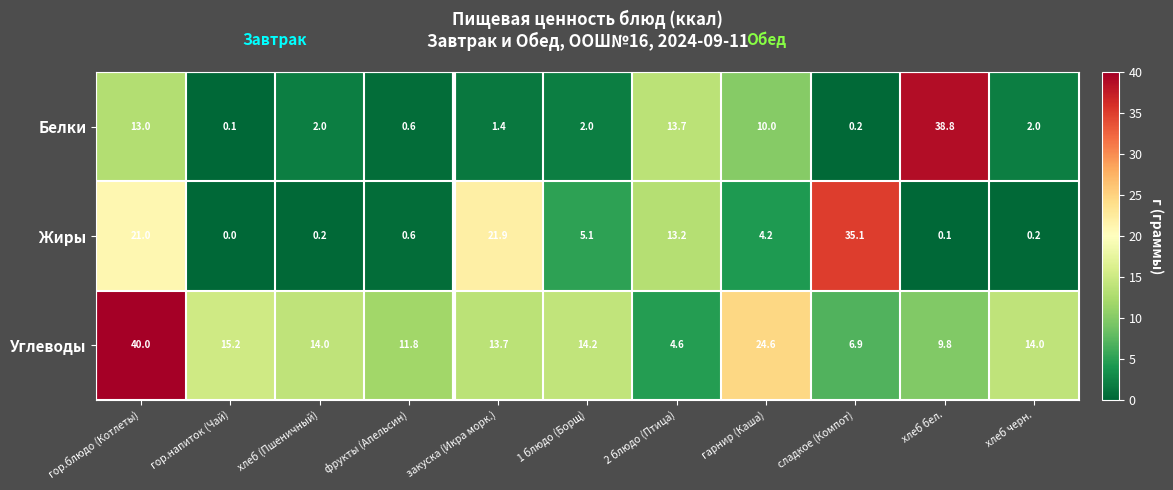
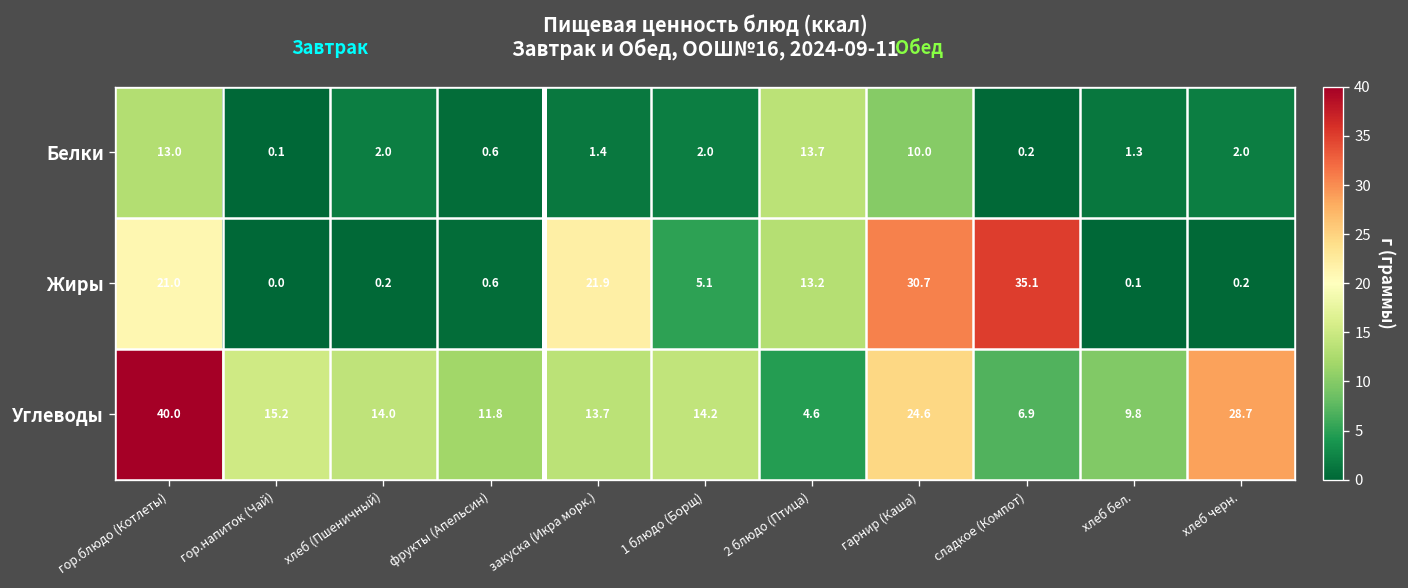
Белки, хлеб бел.: 38.8 -> 1.3
Жиры, гарнир (Каша): 4.2 -> 30.7
Углеводы, хлеб черн.: 14.0 -> 28.7
